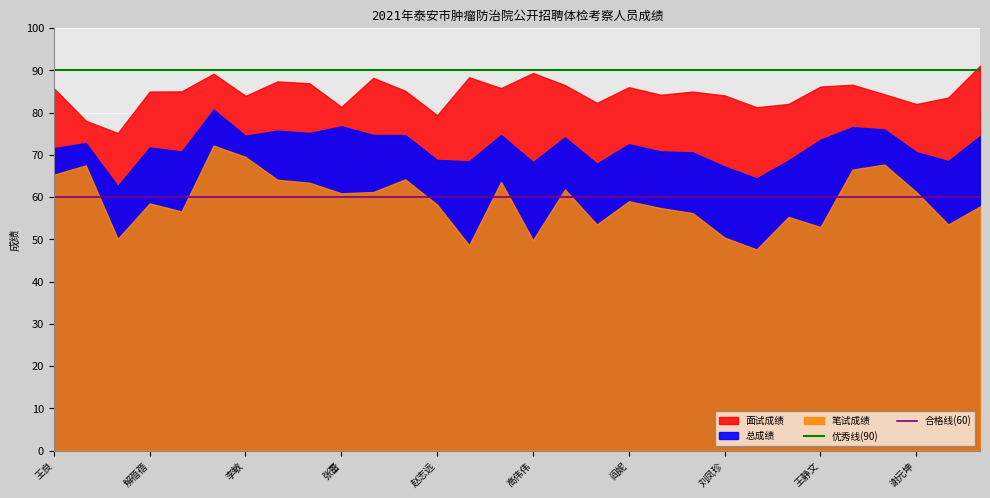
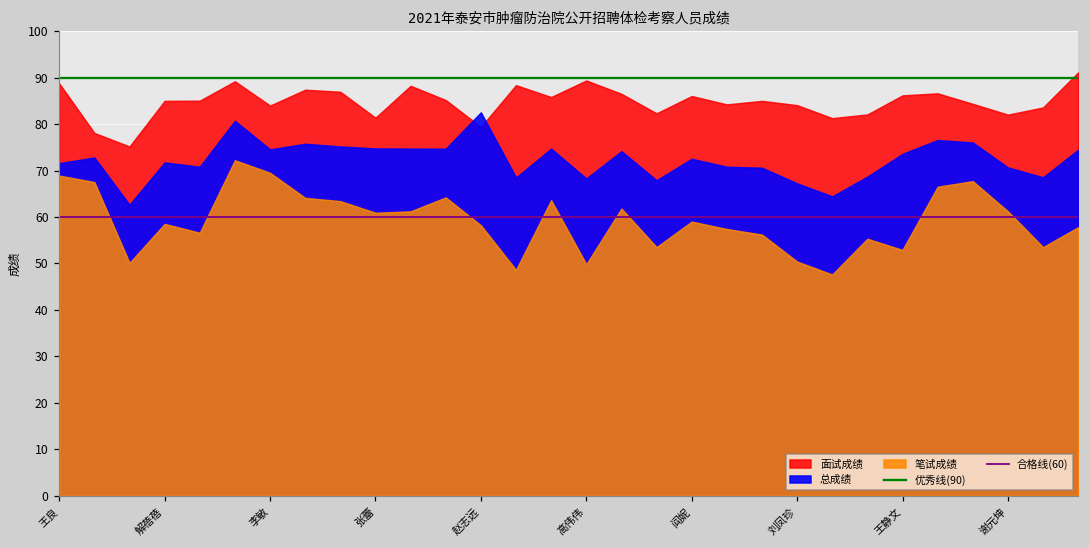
面试成绩, 王良: 86 -> 89
笔试成绩, 王良: 65 -> 69
总成绩, 张蕾: 77 -> 75
总成绩, 赵志远: 69 -> 83
